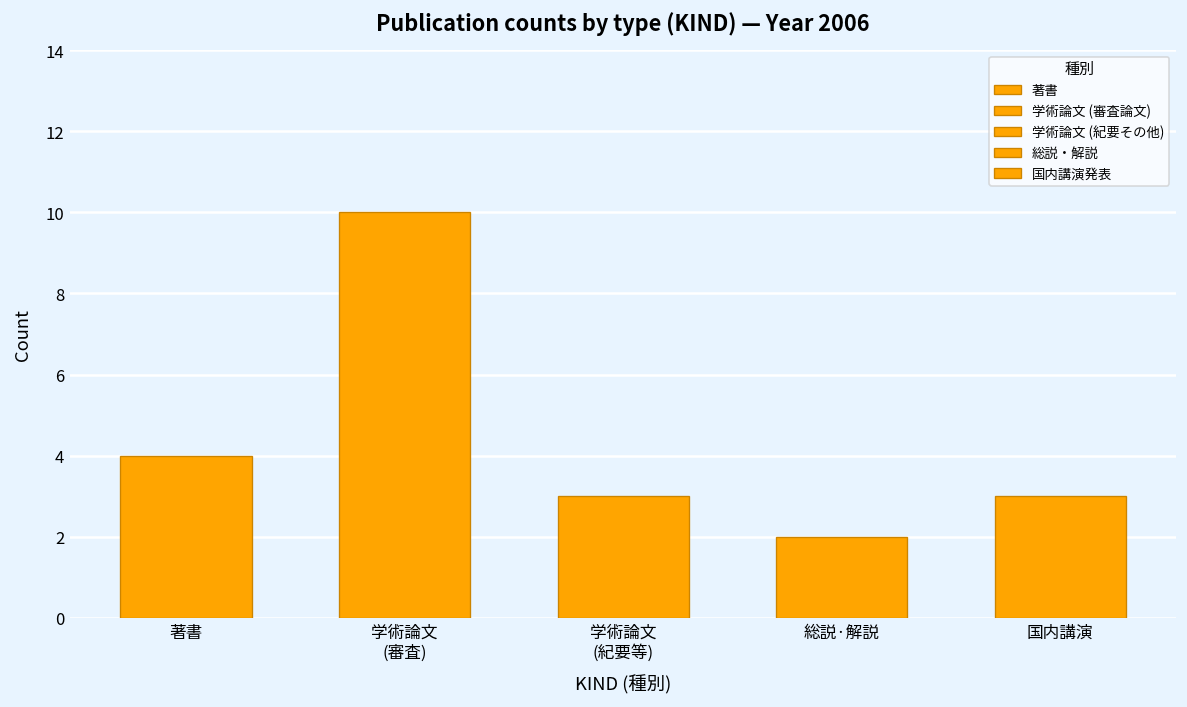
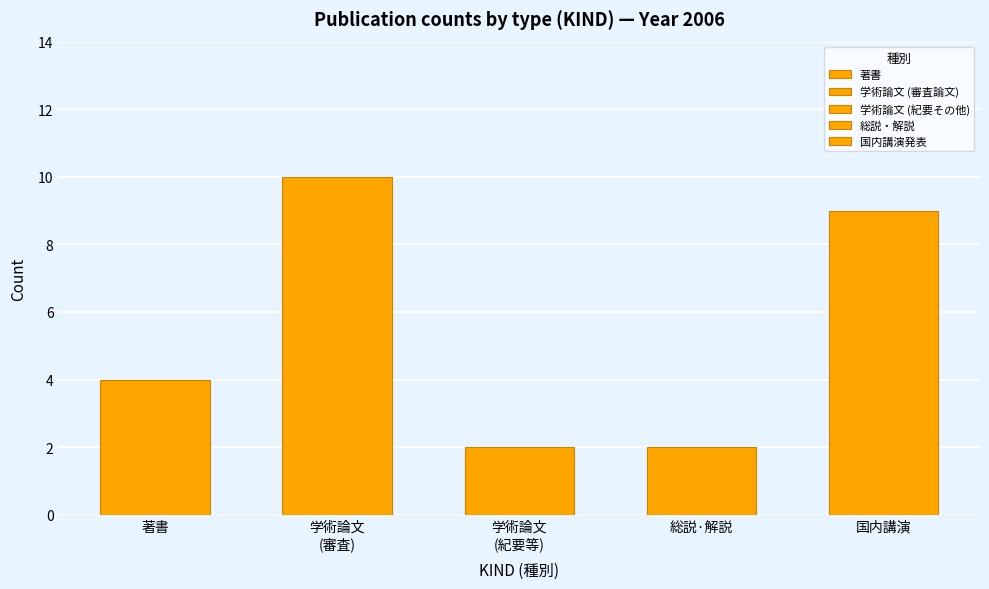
学術論文 (紀要等): 3 -> 2
国内講演: 3 -> 9
